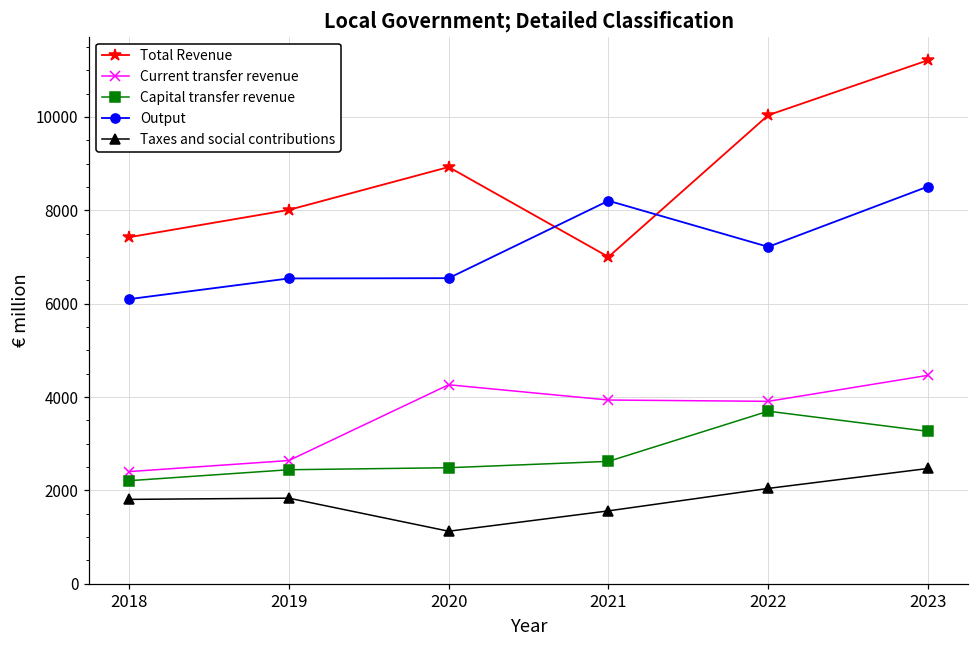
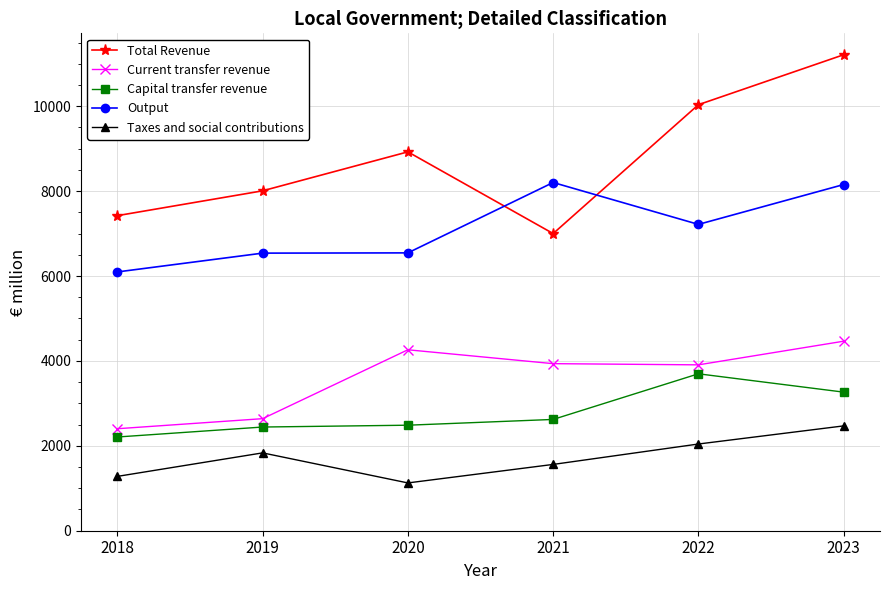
Taxes and social contributions, 2018: 1800 -> 1300
Output, 2023: 8500 -> 8200
